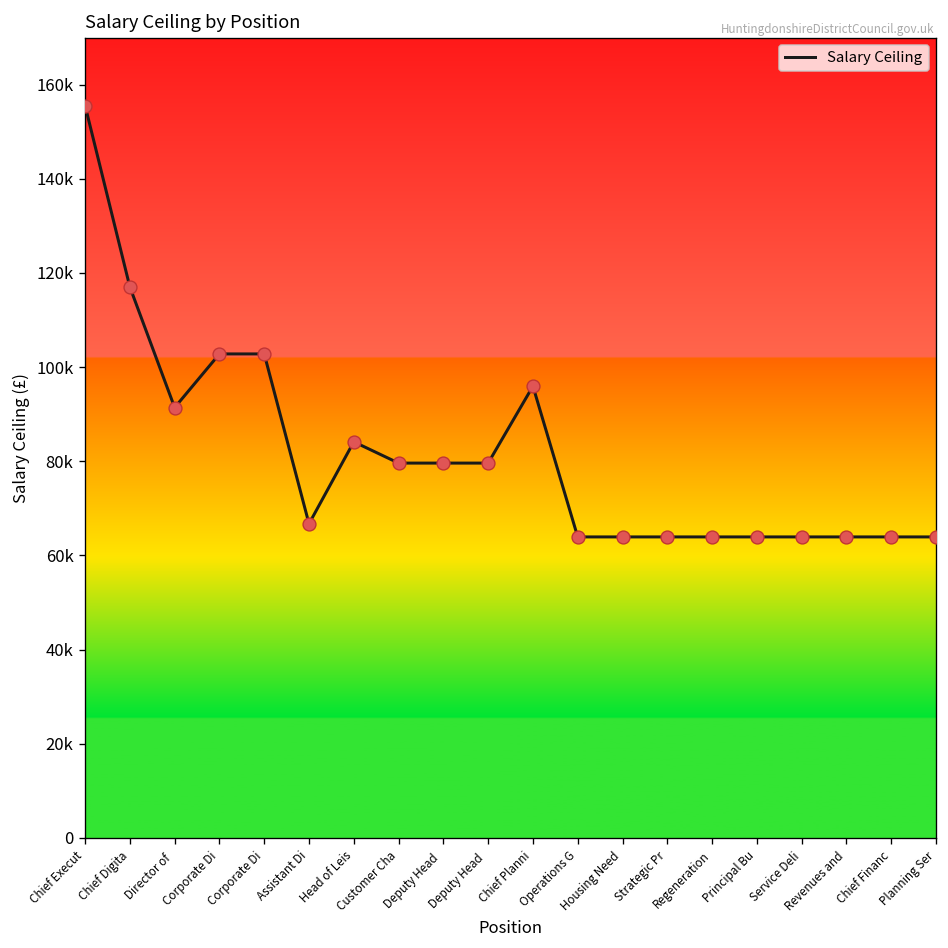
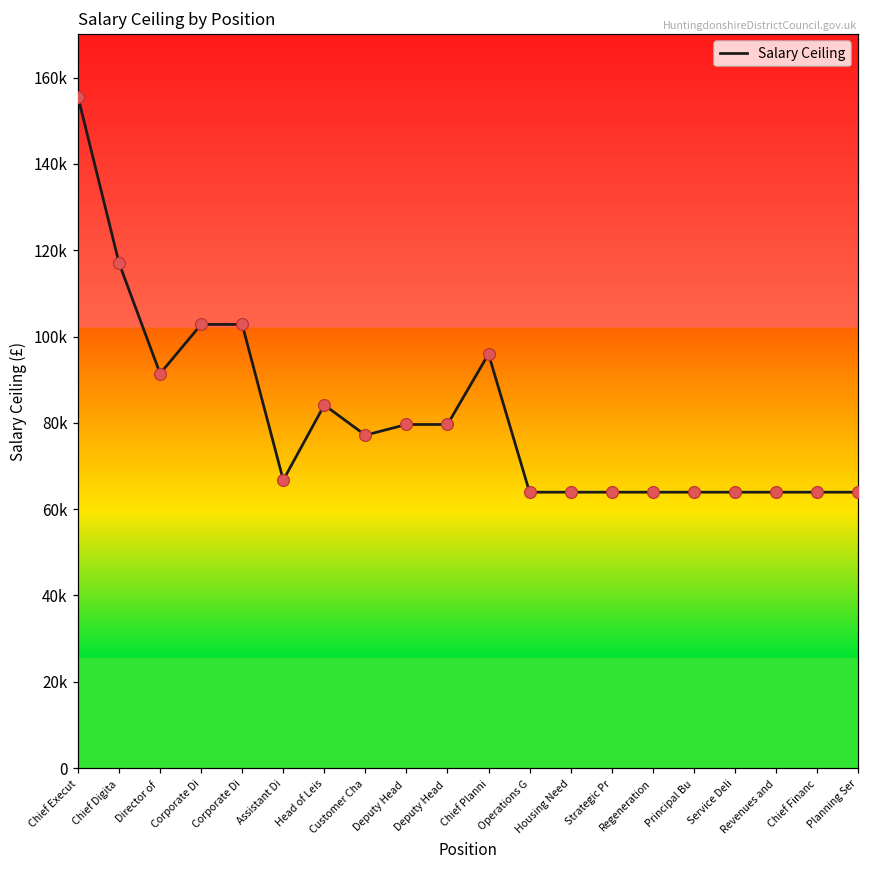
Customer Cha: 80000 -> 77000
